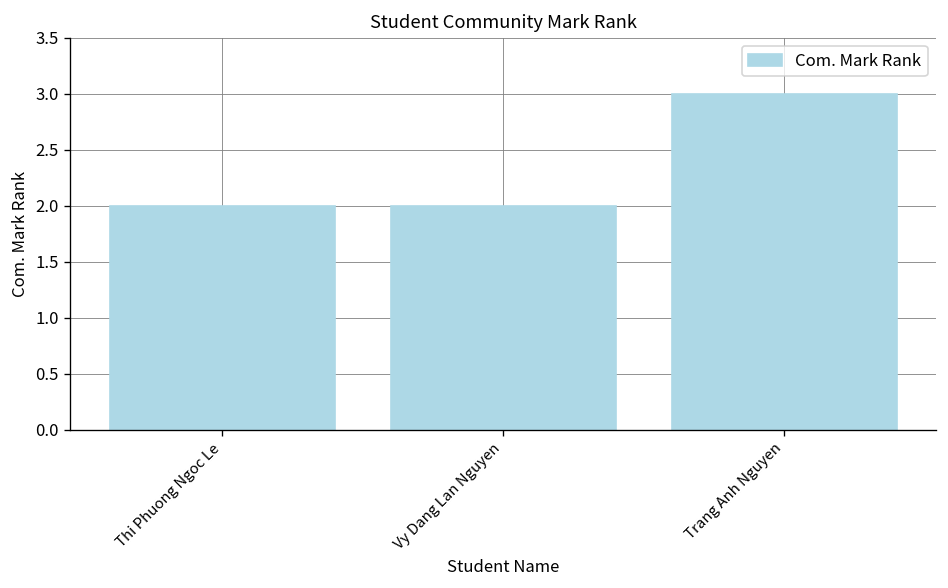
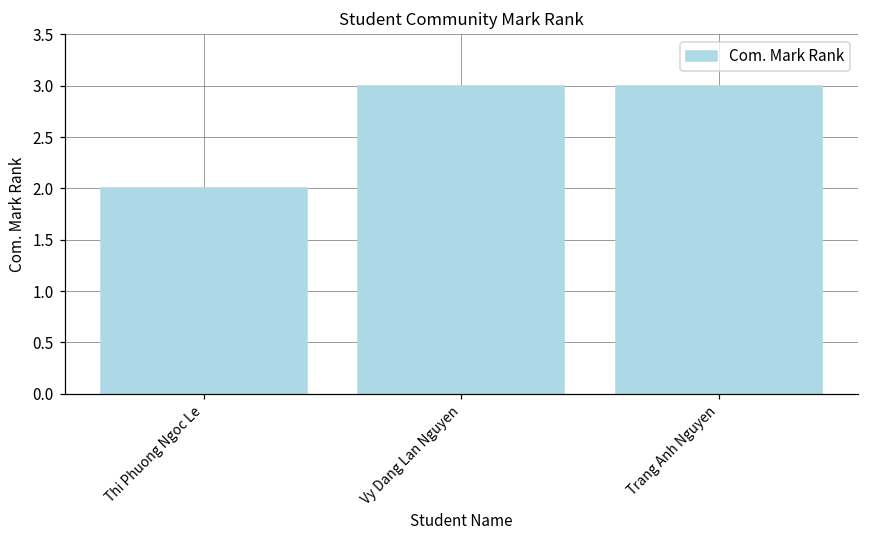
Vy Dang Lan Nguyen: 2 -> 3
